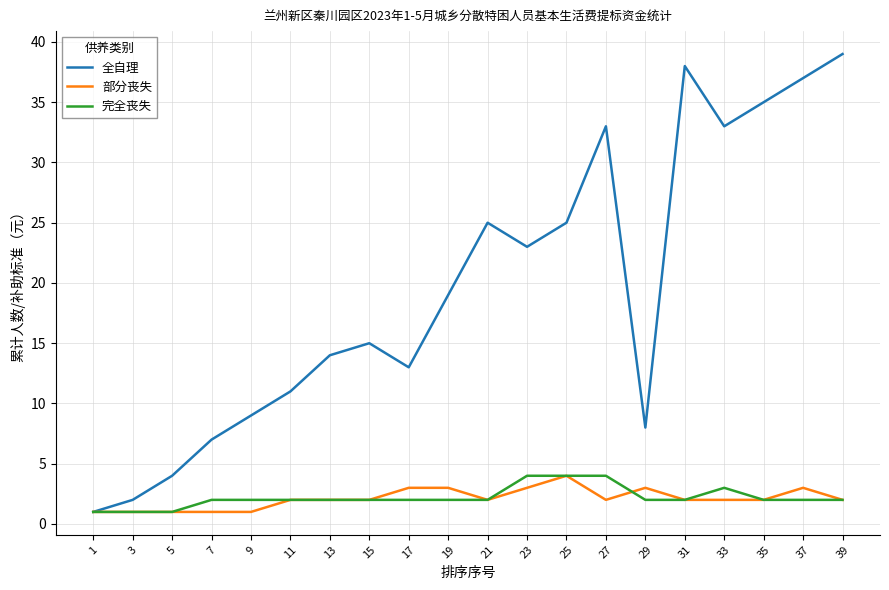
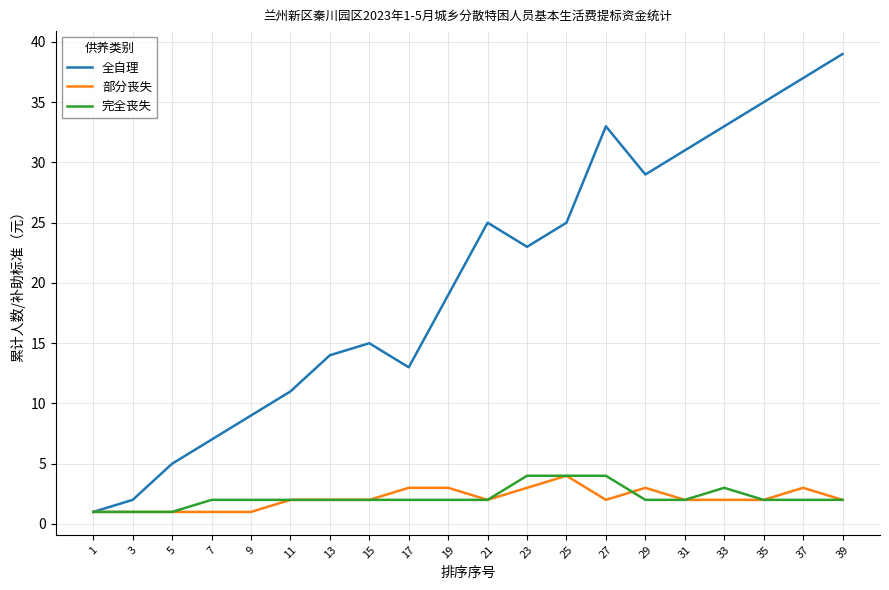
全自理, 5: 4 -> 5
全自理, 29: 8 -> 29
全自理, 31: 38 -> 31
